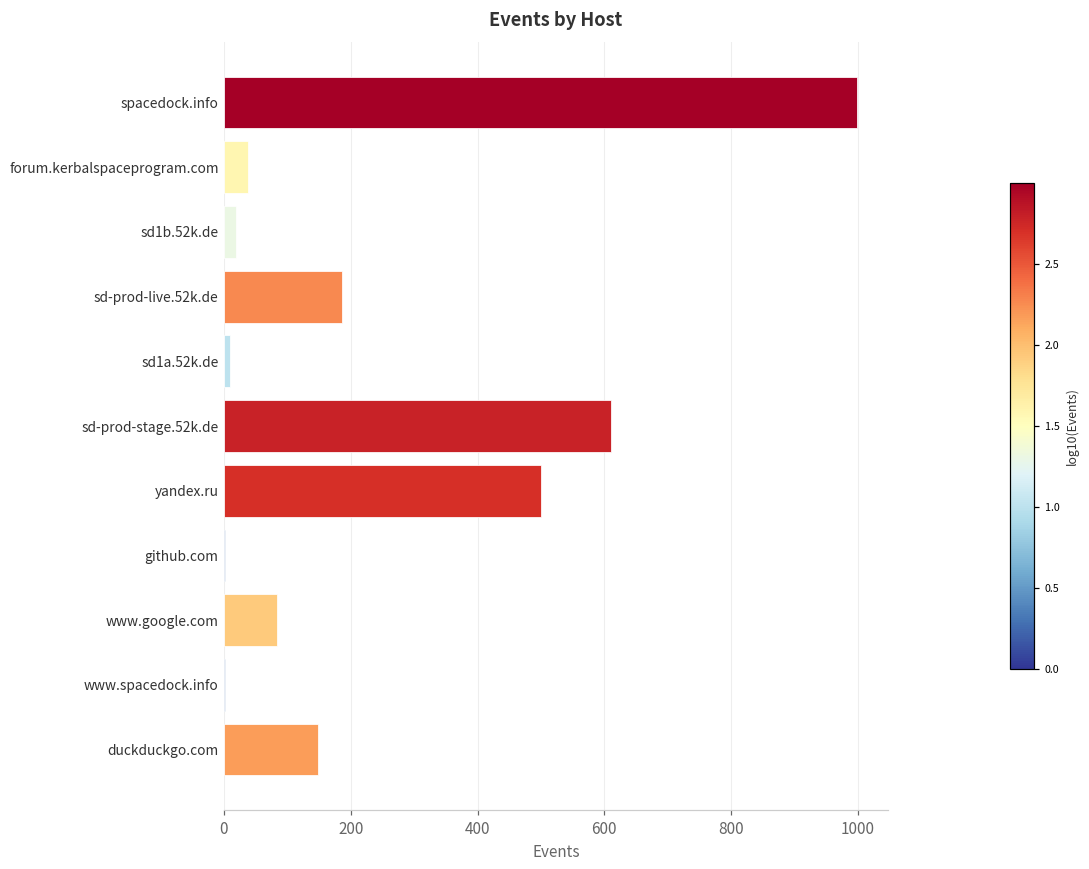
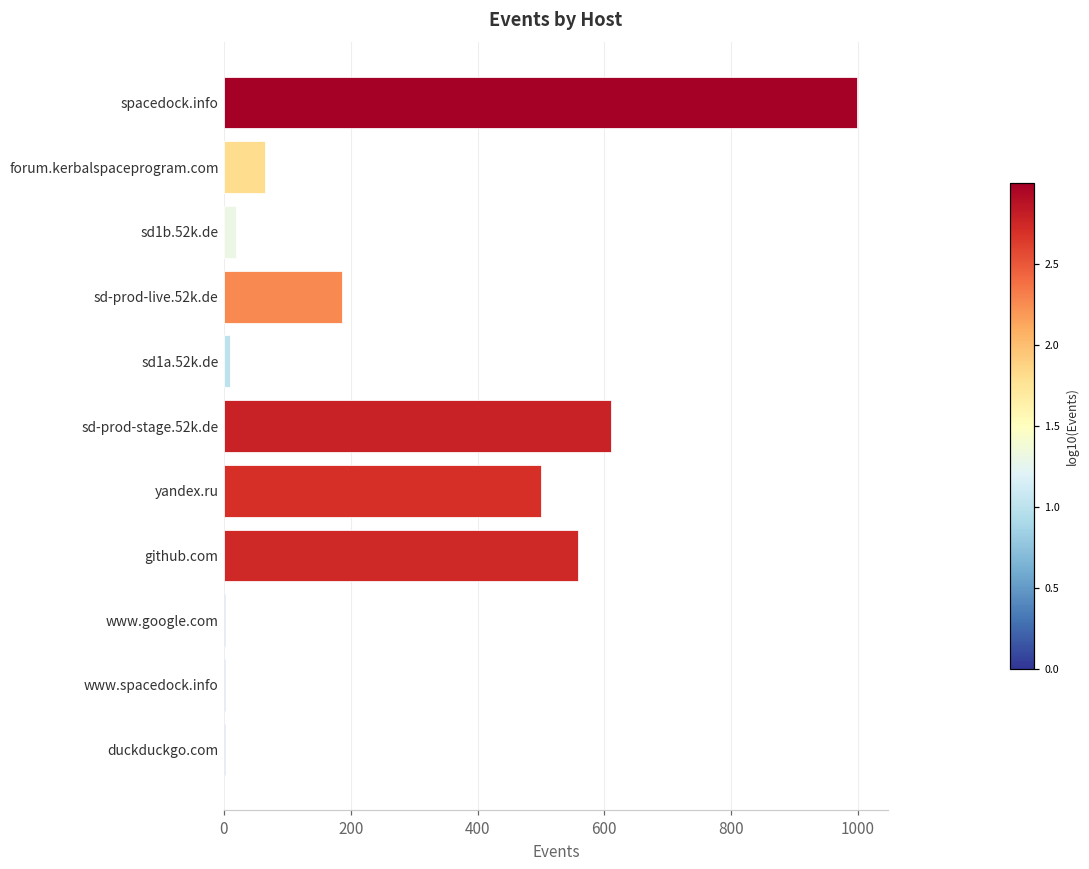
forum.kerbalspaceprogram.com: 40 -> 60
github.com: 0 -> 560
www.google.com: 80 -> 0
duckduckgo.com: 150 -> 0
